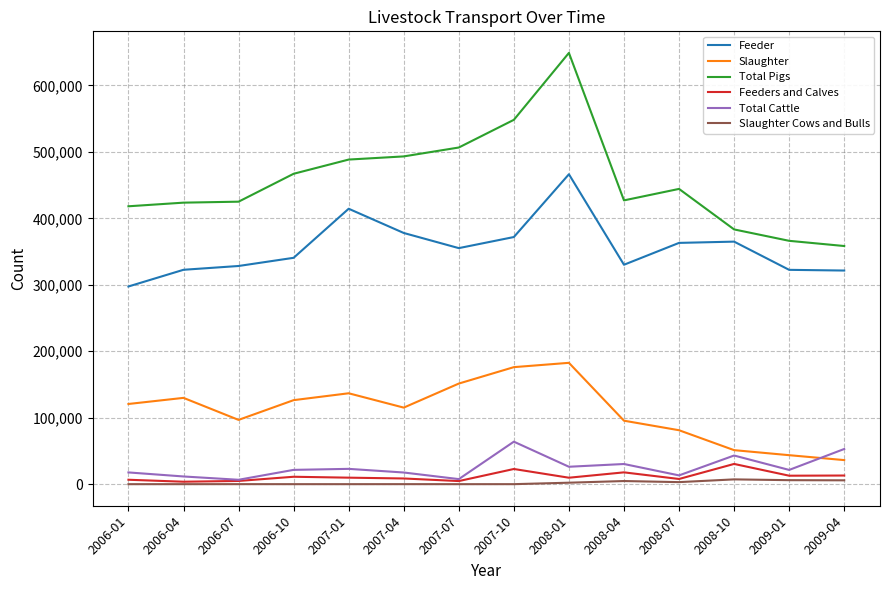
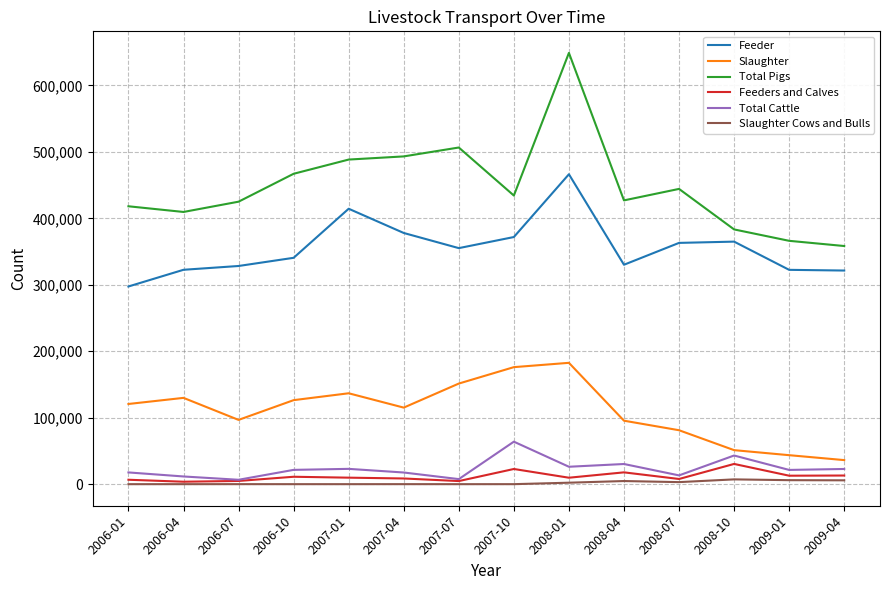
Total Pigs, 2006-04: 420,000 -> 410,000
Total Pigs, 2007-10: 550,000 -> 430,000
Total Cattle, 2009-04: 50,000 -> 20,000
